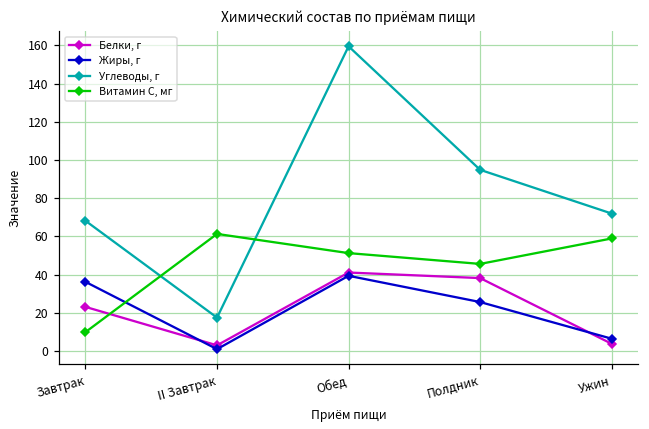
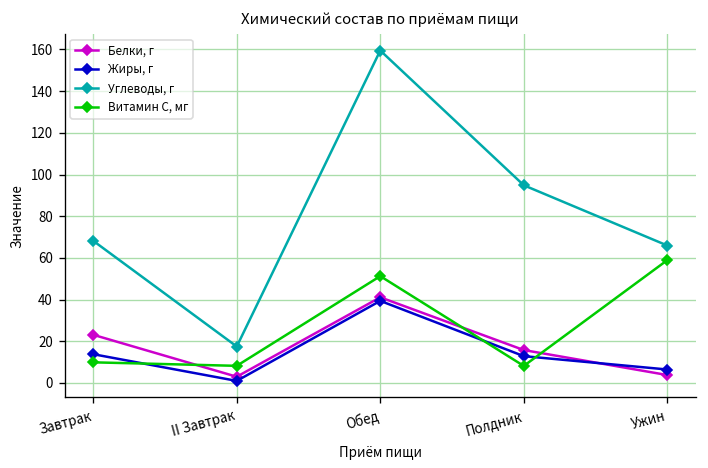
Жиры, г, Завтрак: 36 -> 14
Витамин С, мг, II Завтрак: 61 -> 8
Белки, г, Полдник: 38 -> 16
Жиры, г, Полдник: 26 -> 13
Витамин С, мг, Полдник: 46 -> 8
Углеводы, г, Ужин: 72 -> 66
